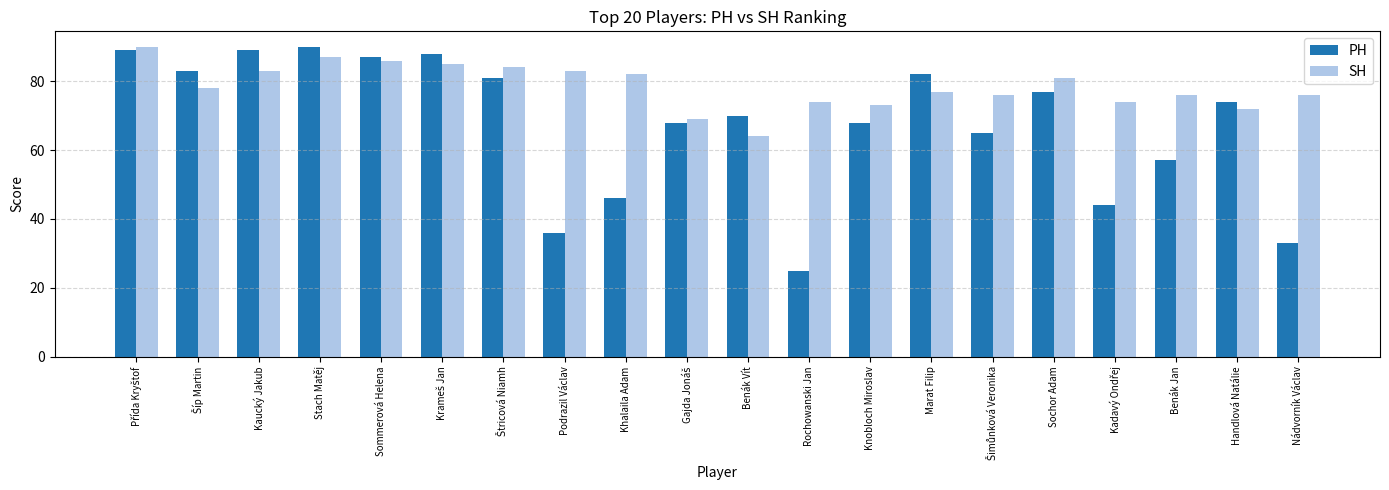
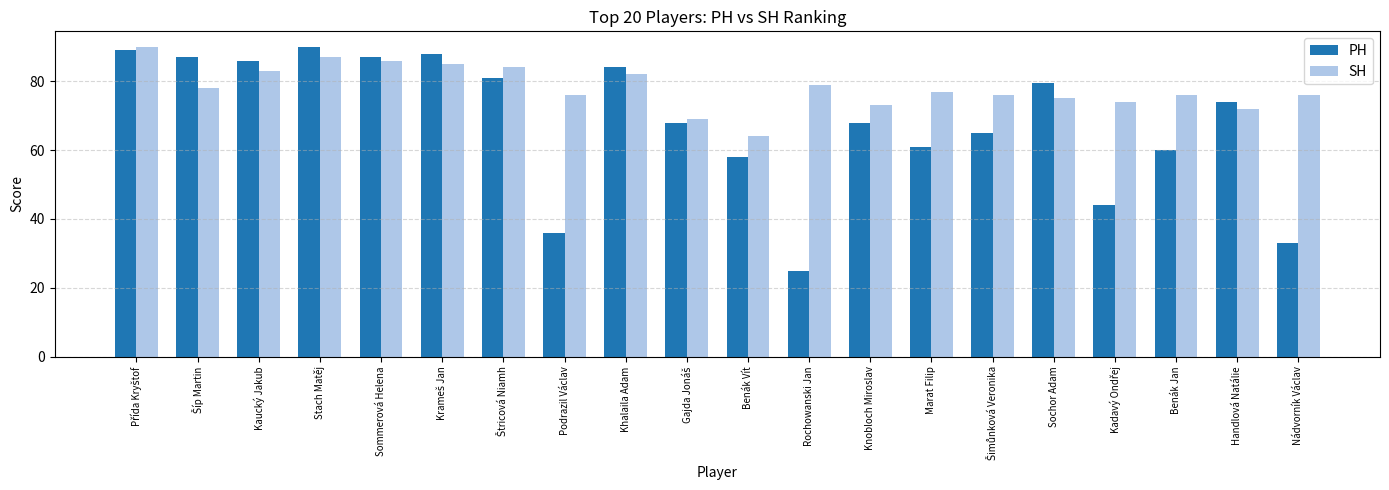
PH, Šíp Martin: 83 -> 87
PH, Kaucký Jakub: 89 -> 86
SH, Podrazil Václav: 83 -> 76
PH, Khalaila Adam: 46 -> 84
PH, Benák Vít: 70 -> 58
SH, Rochowanski Jan: 74 -> 79
PH, Marat Filip: 82 -> 61
PH, Sochor Adam: 77 -> 80
SH, Sochor Adam: 81 -> 75
PH, Benák Jan: 57 -> 60
